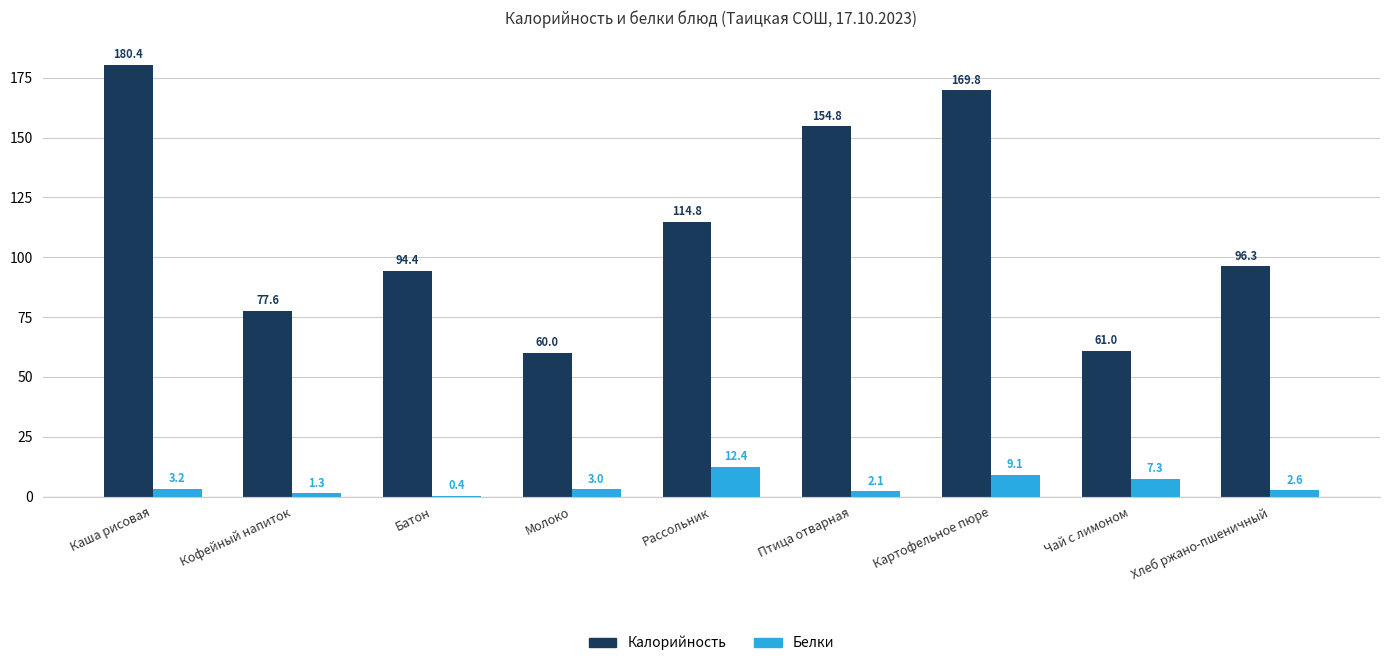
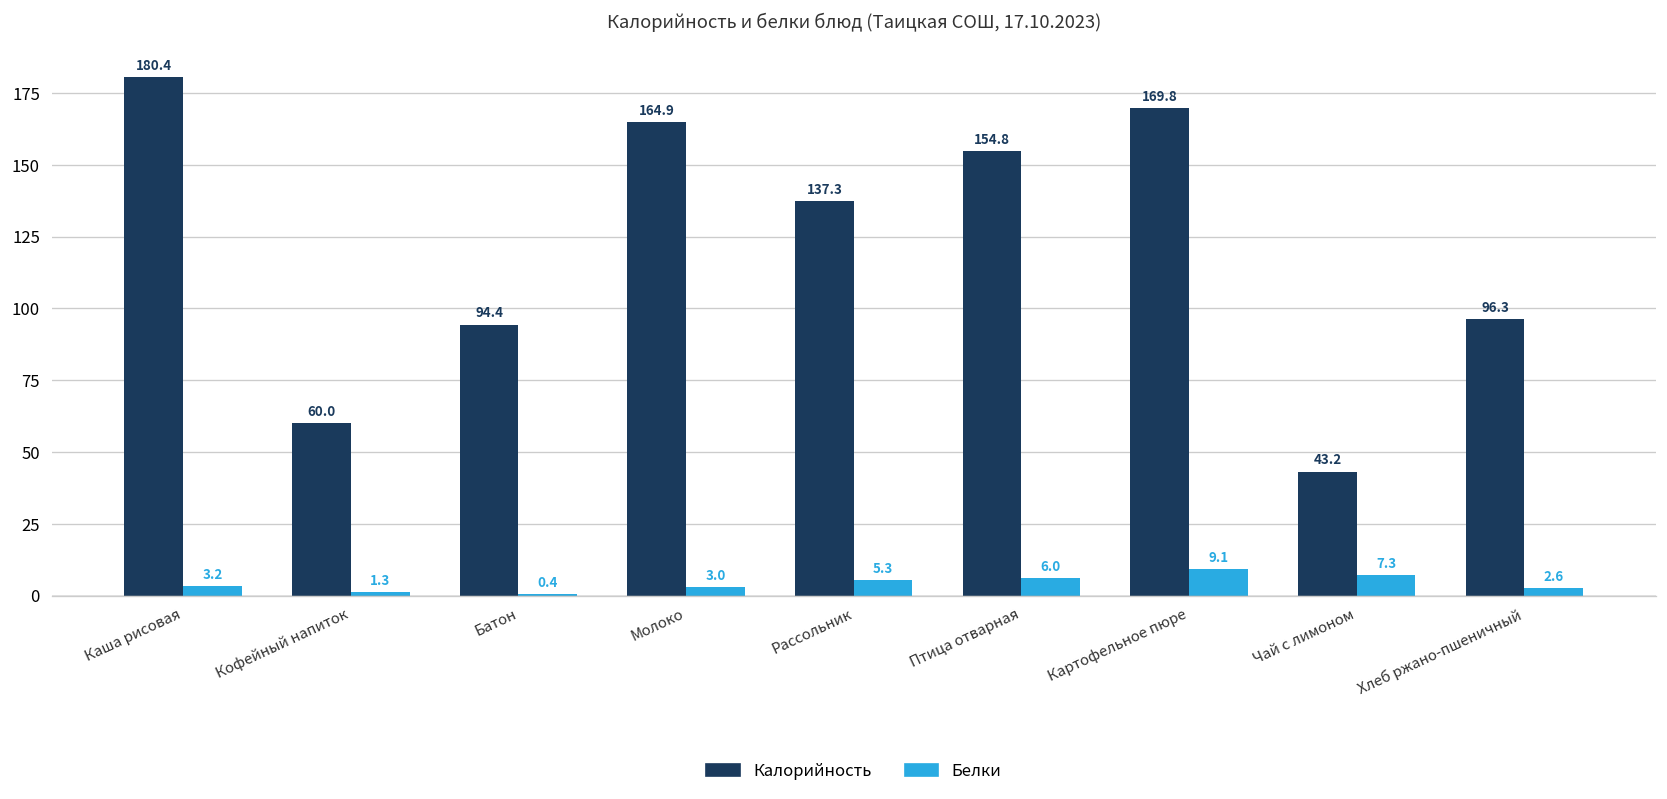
Калорийность, Кофейный напиток: 77.6 -> 60.0
Калорийность, Молоко: 60.0 -> 164.9
Калорийность, Рассольник: 114.8 -> 137.3
Белки, Рассольник: 12.4 -> 5.3
Белки, Птица отварная: 2.1 -> 6.0
Калорийность, Чай с лимоном: 61.0 -> 43.2
